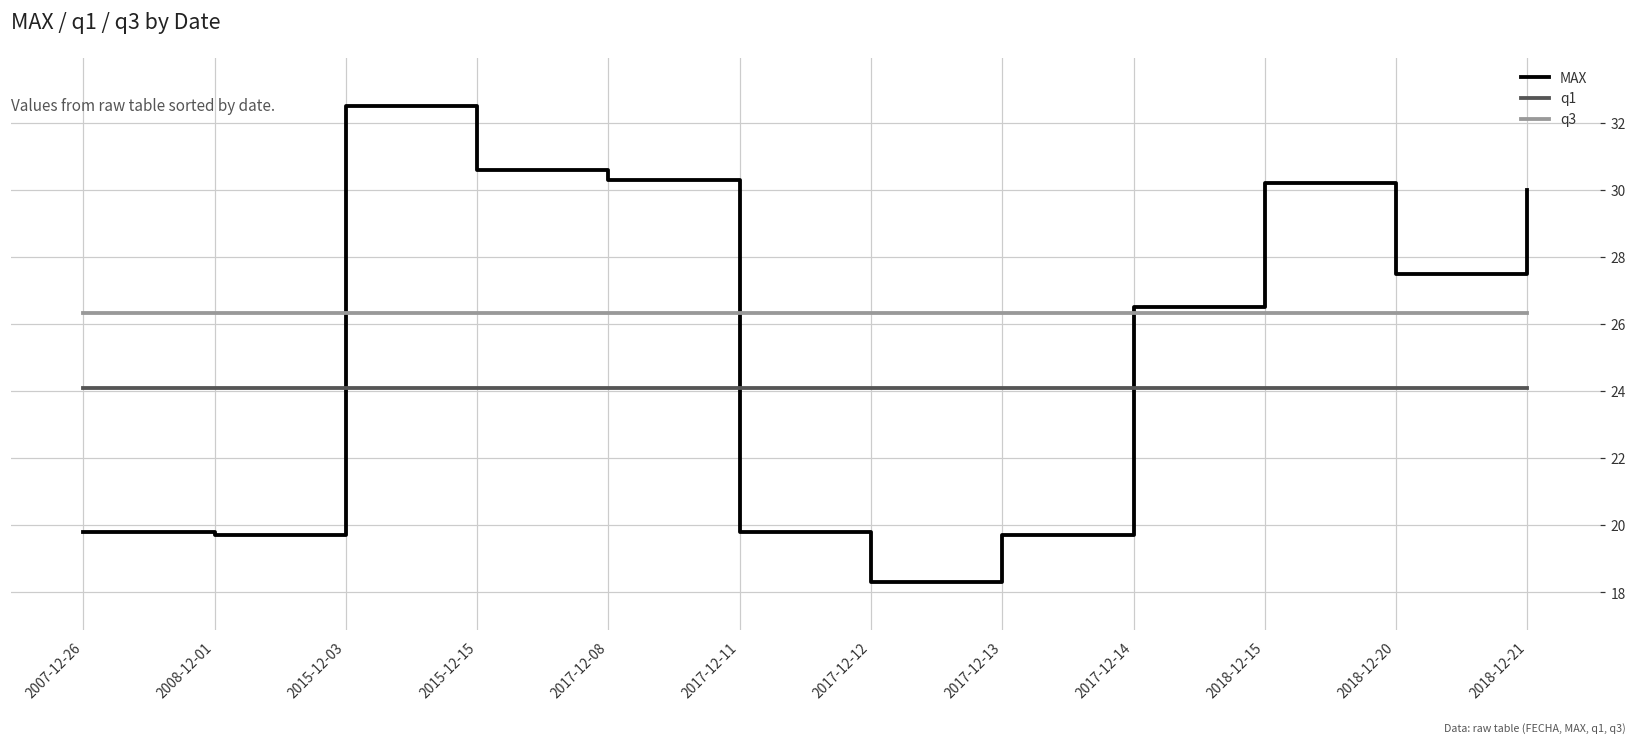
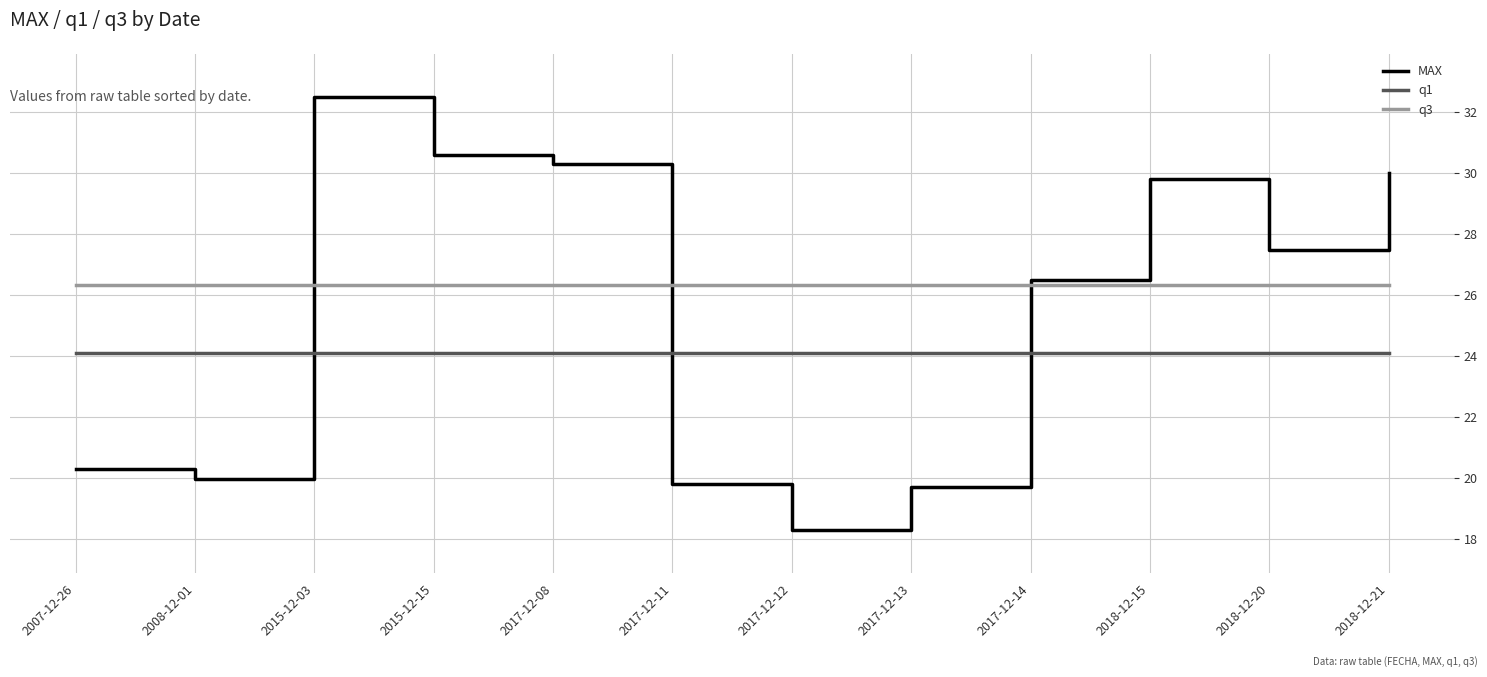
MAX, 2007-12-26: 19.8 -> 20.3
MAX, 2008-12-01: 19.7 -> 20.0
MAX, 2018-12-15: 30.2 -> 29.8
